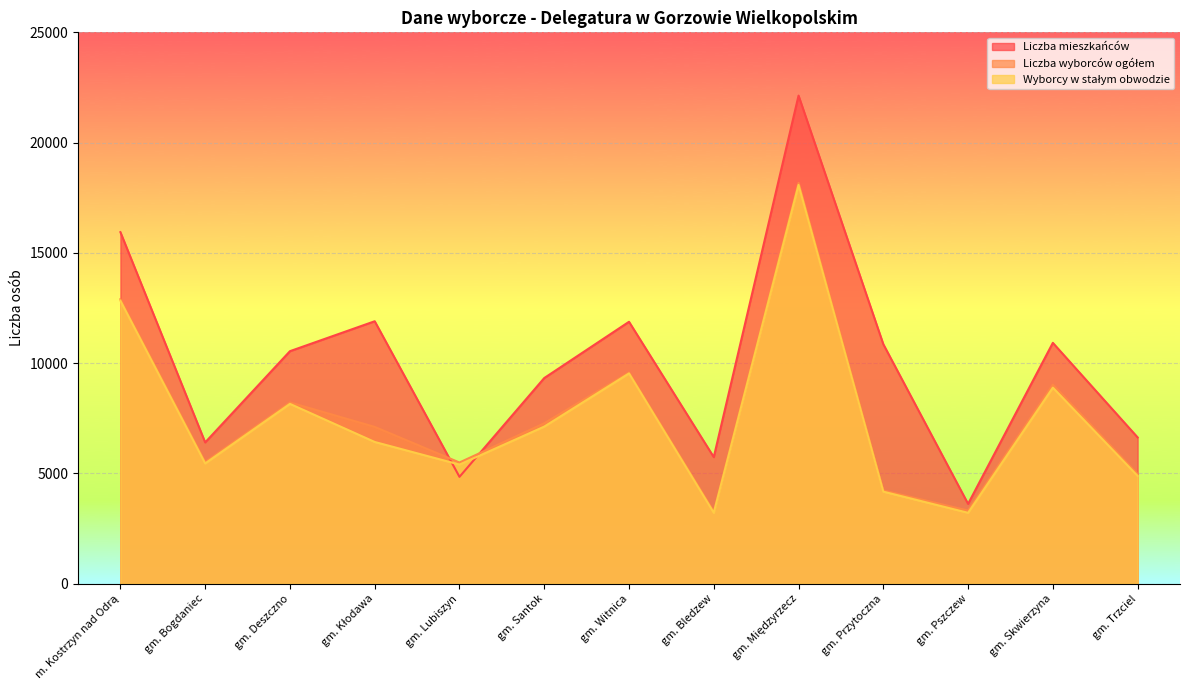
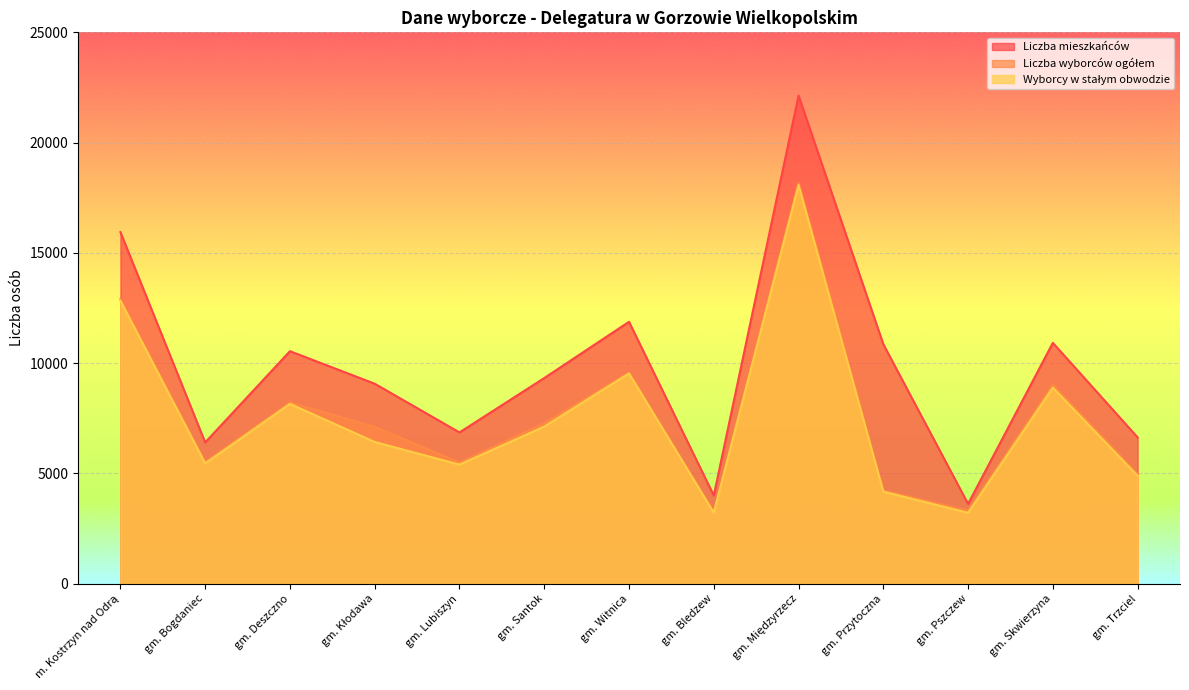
Liczba mieszkańców, gm. Kłodawa: 11900 -> 9100
Liczba mieszkańców, gm. Lubiszyn: 4800 -> 6900
Liczba mieszkańców, gm. Bledzew: 5700 -> 4000
